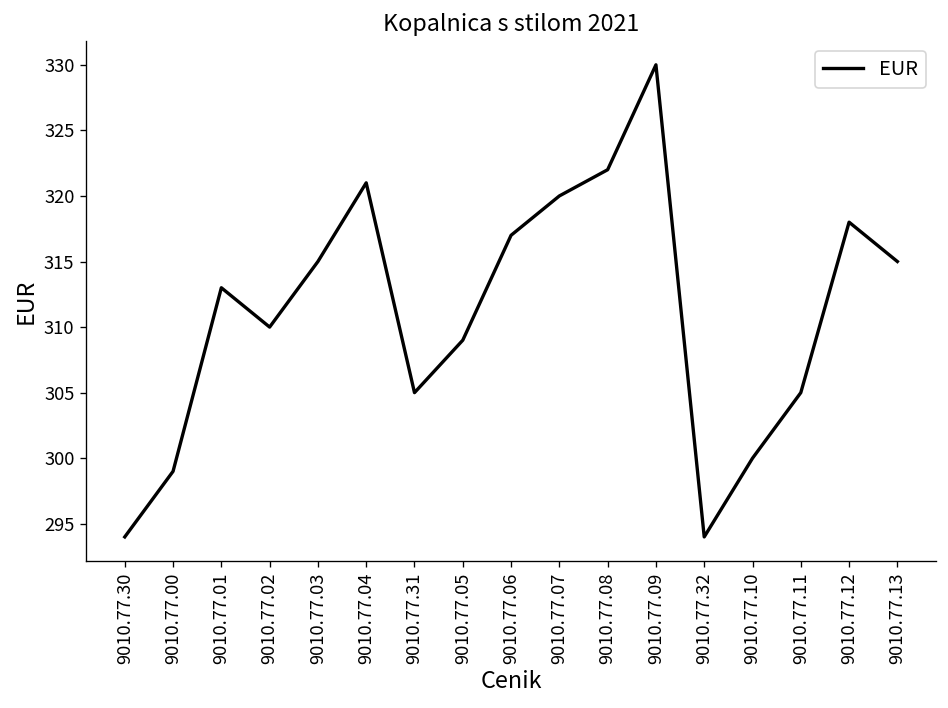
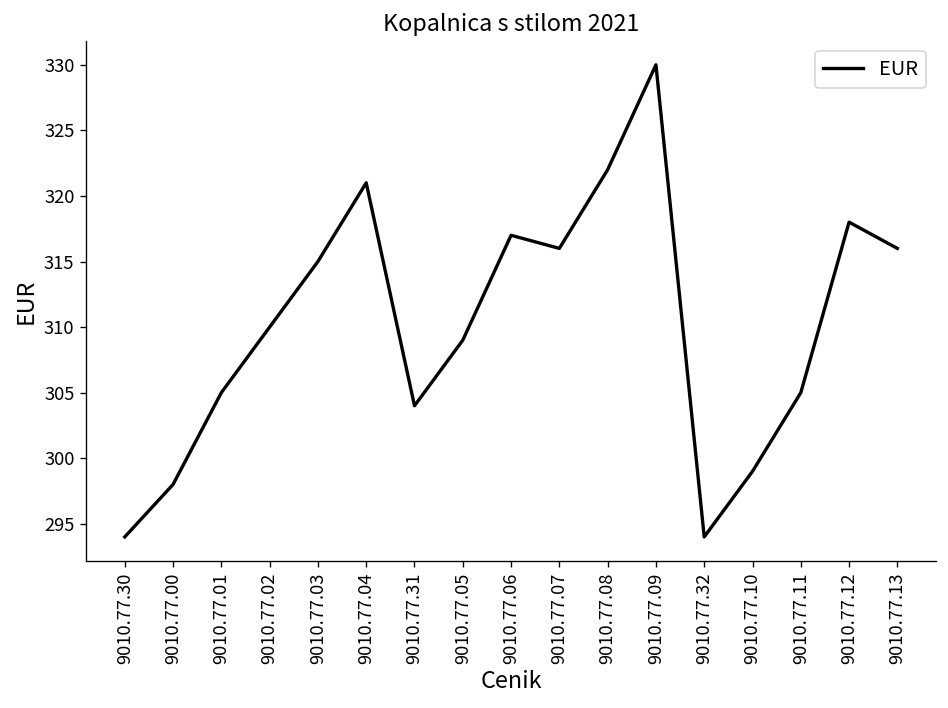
9010.77.00: 299 -> 298
9010.77.01: 313 -> 305
9010.77.31: 305 -> 304
9010.77.07: 320 -> 316
9010.77.10: 300 -> 299
9010.77.13: 315 -> 316
